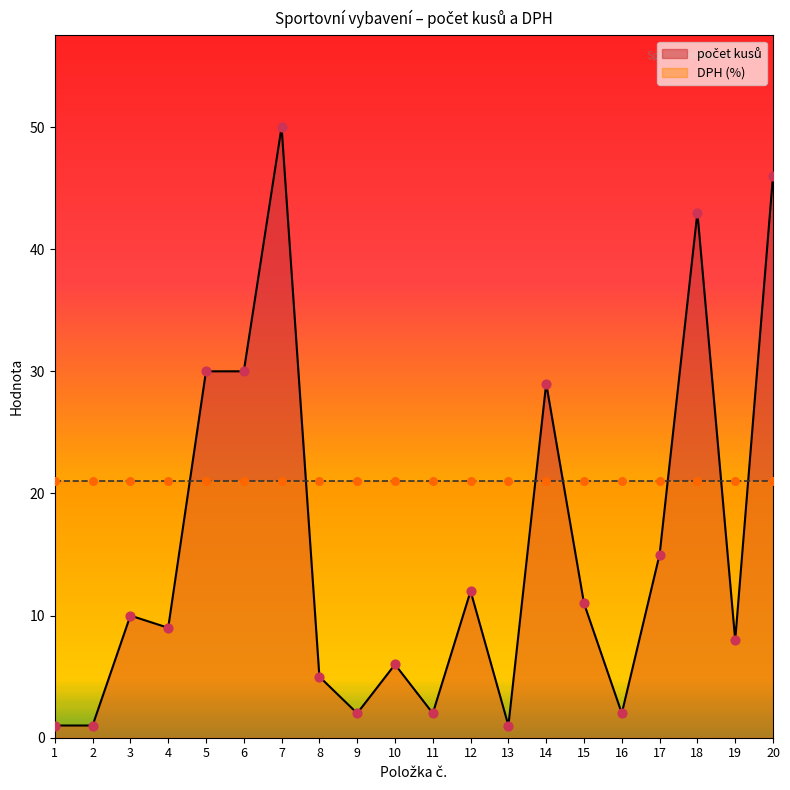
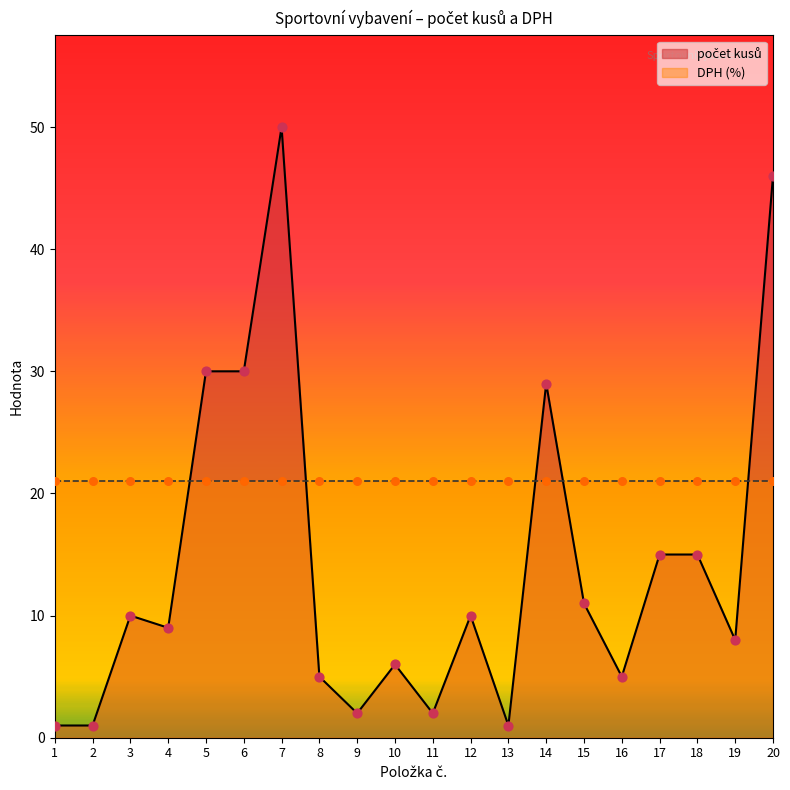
počet kusů, 12: 12 -> 10
počet kusů, 16: 2 -> 5
počet kusů, 18: 43 -> 15
